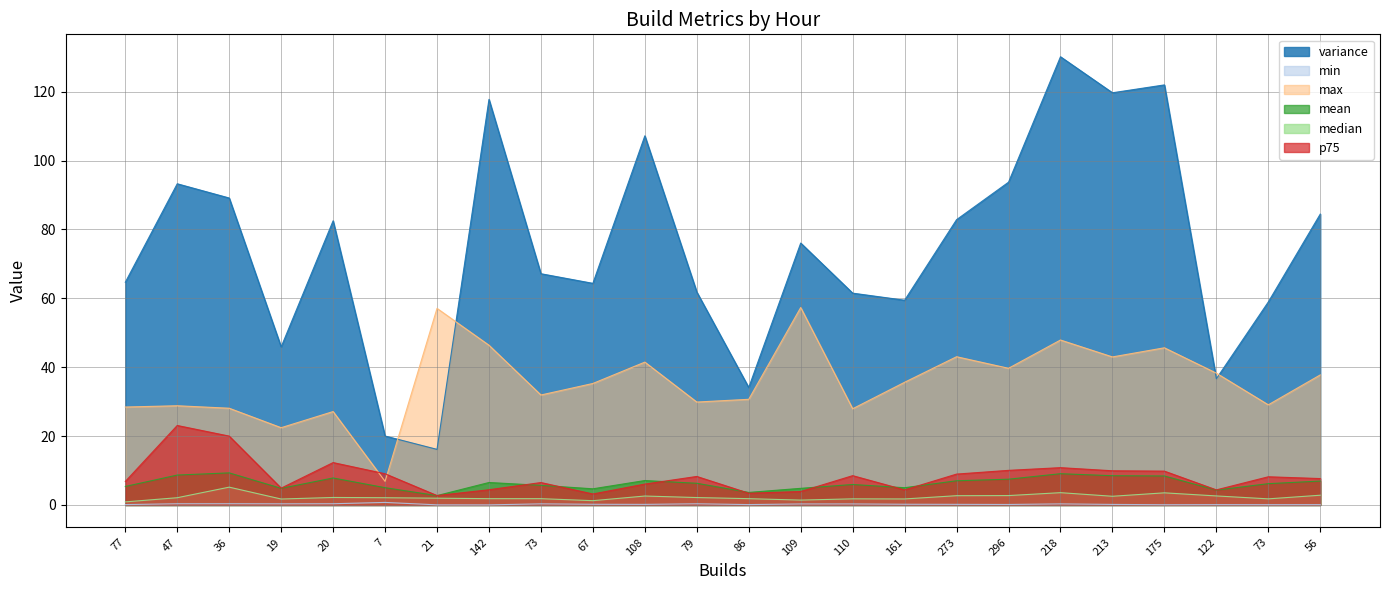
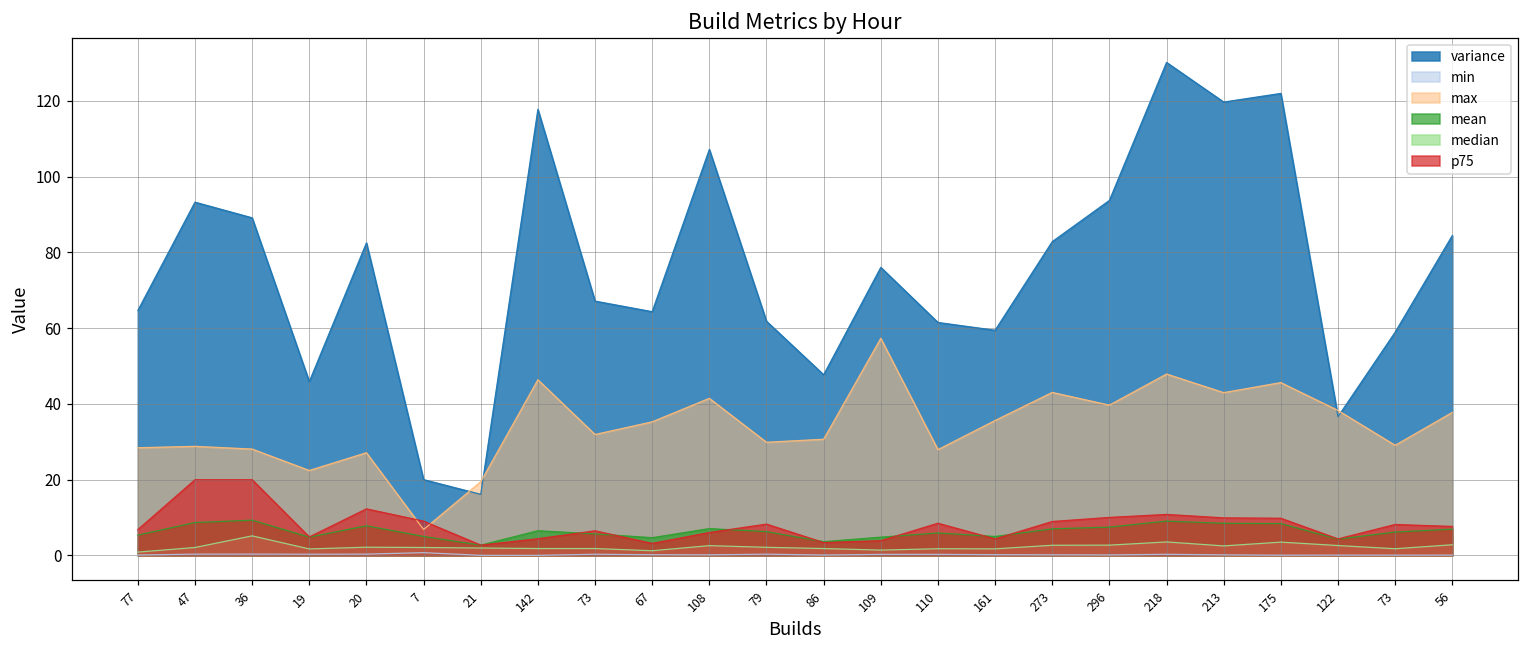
p75, 47: 23 -> 20
max, 21: 57 -> 19
variance, 86: 34 -> 48
